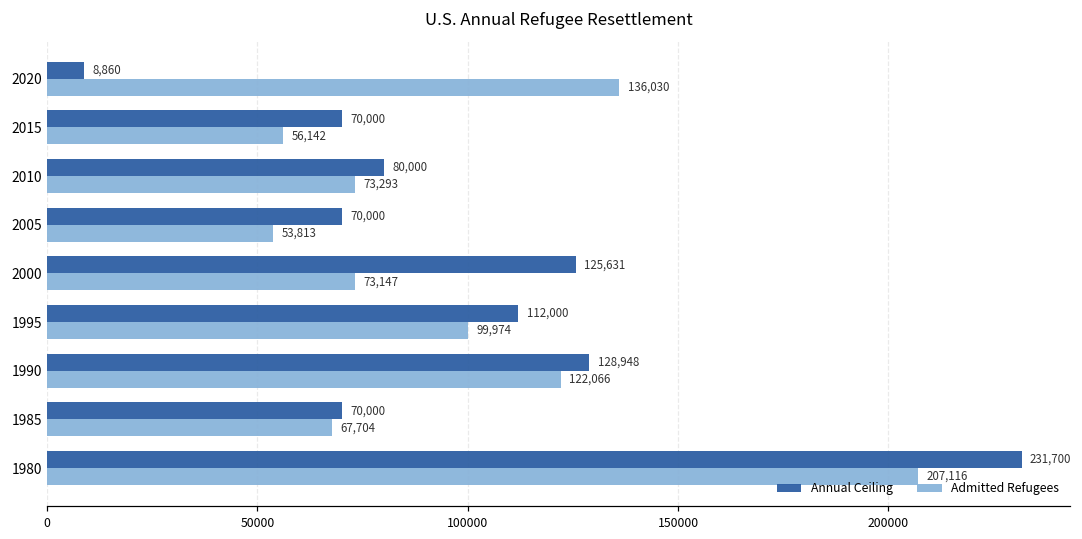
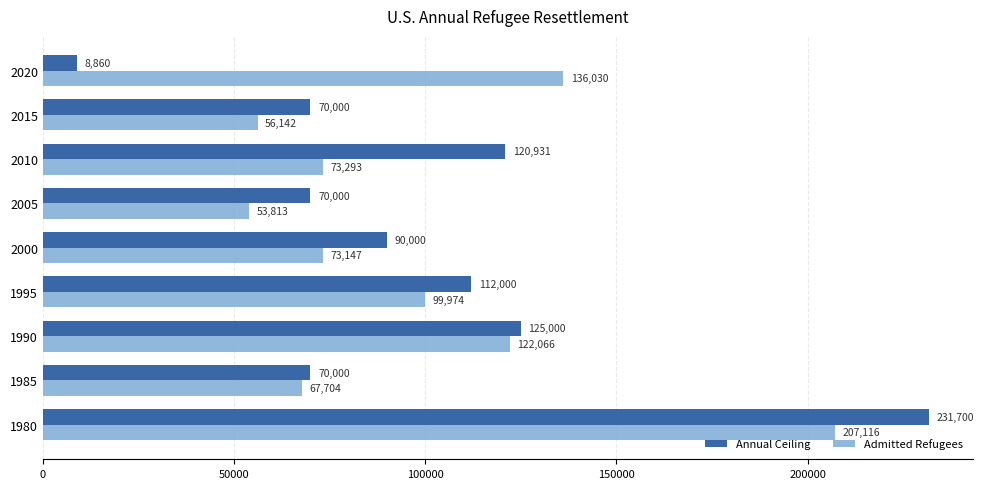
Annual Ceiling, 2010: 80,000 -> 120,931
Annual Ceiling, 2000: 125,631 -> 90,000
Annual Ceiling, 1990: 128,948 -> 125,000
